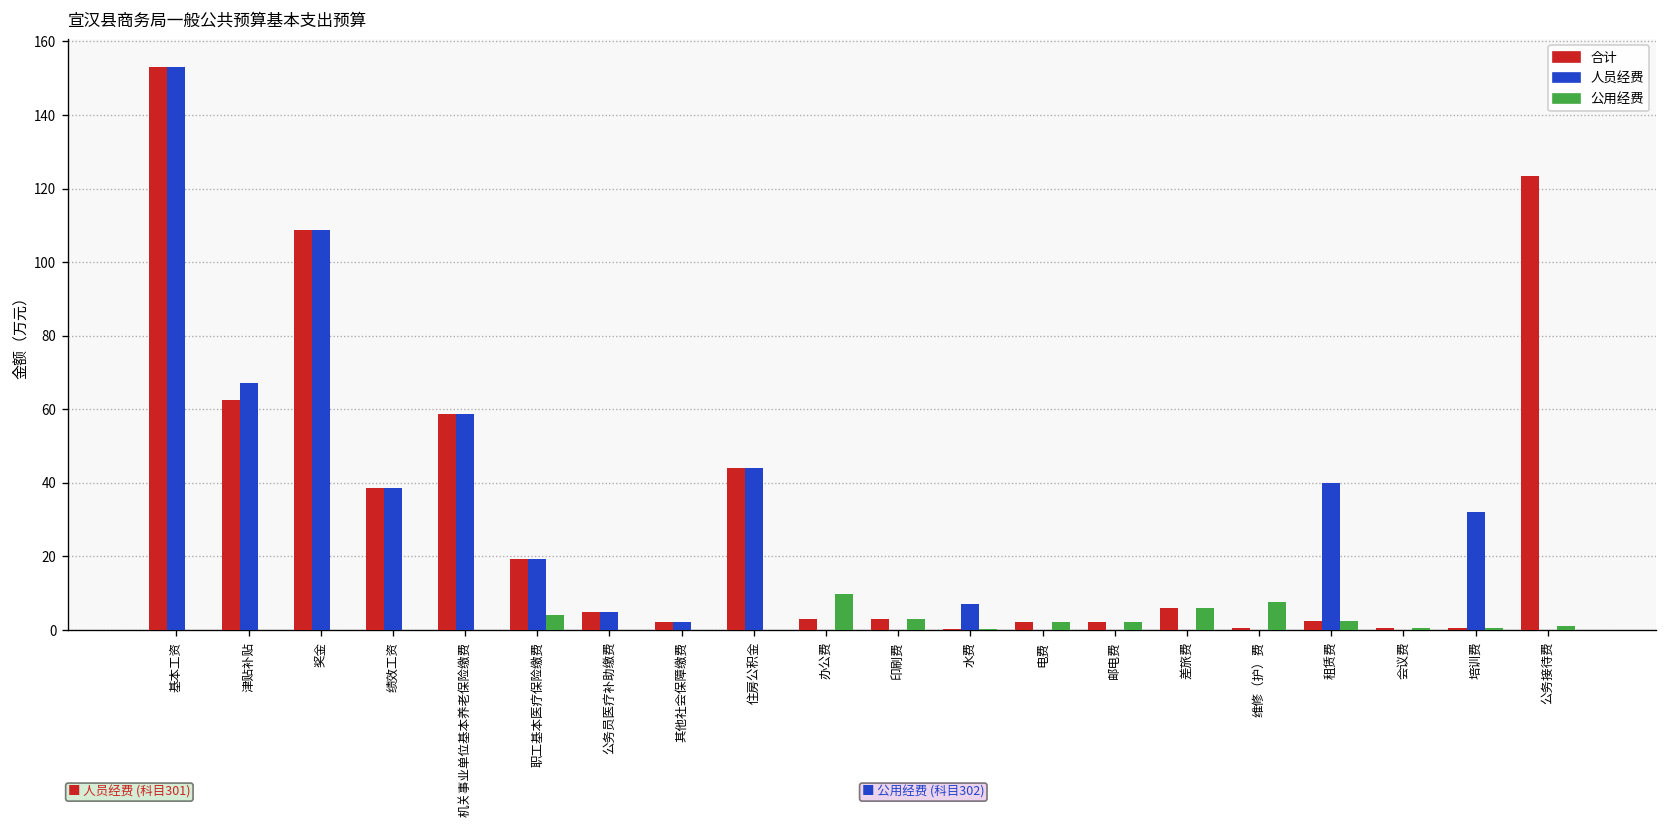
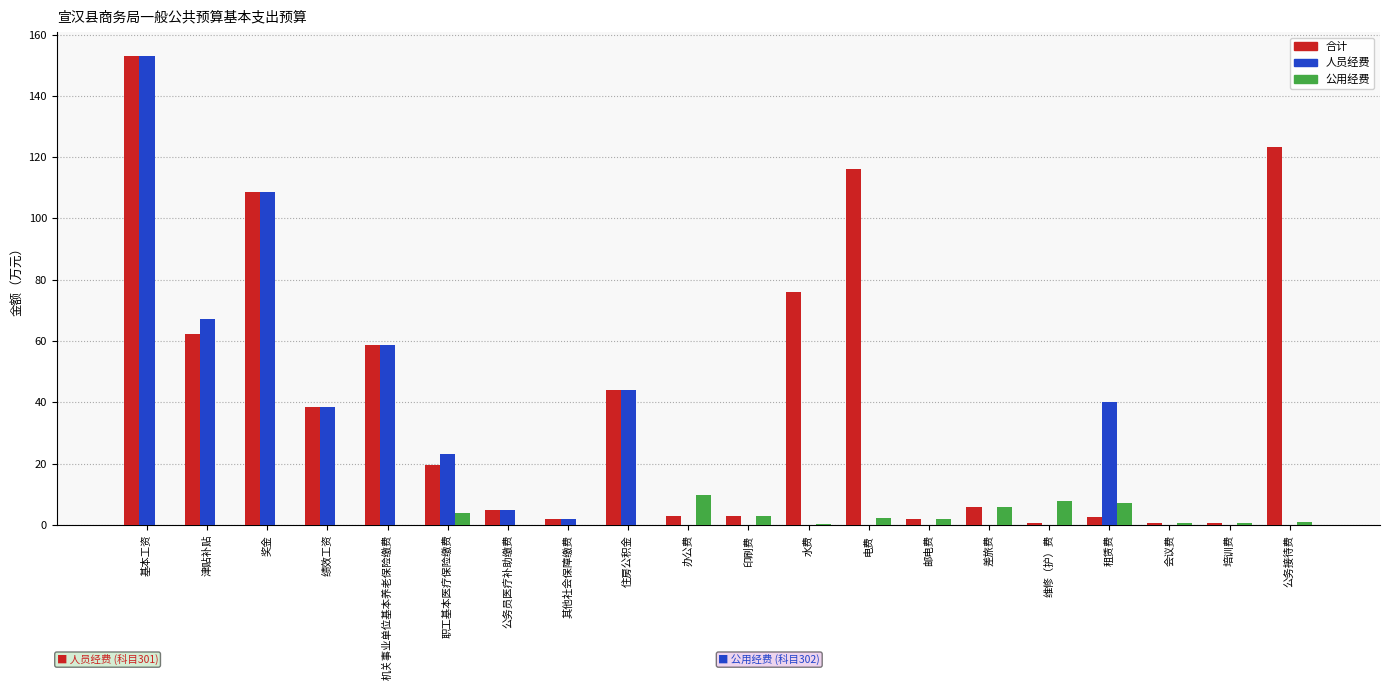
人员经费, 职工基本医疗保险缴费: 19 -> 23
合计, 水费: 0 -> 76
人员经费, 水费: 7 -> 0
合计, 电费: 2 -> 116
公用经费, 租赁费: 3 -> 7
人员经费, 培训费: 32 -> 0
